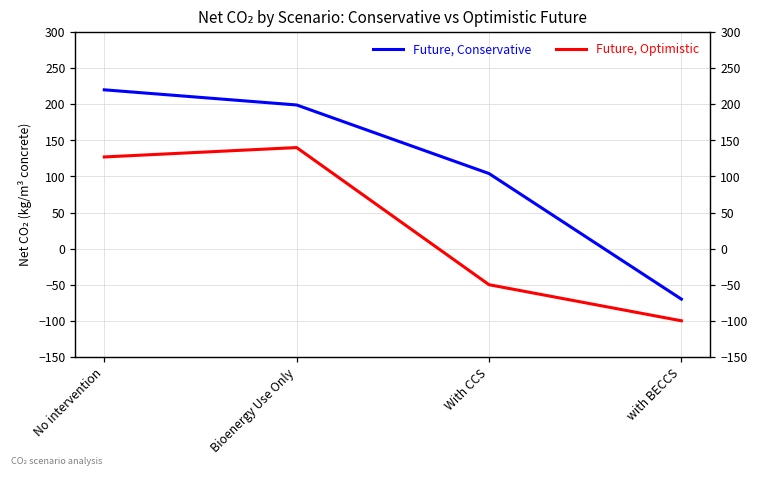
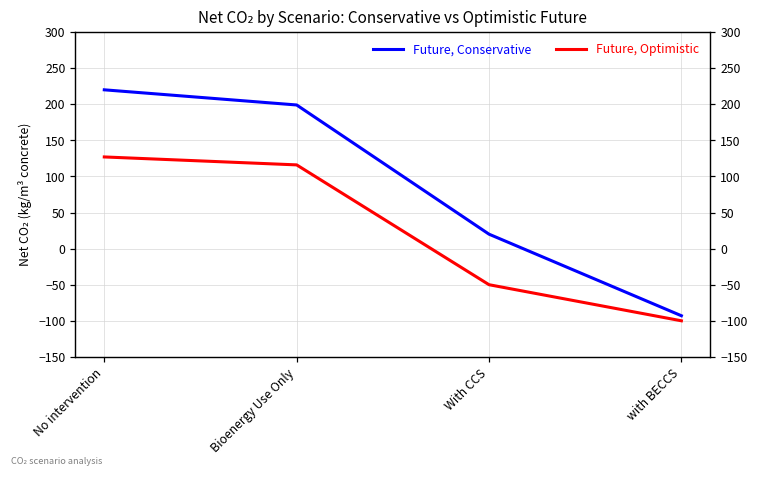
Future, Optimistic, Bioenergy Use Only: 140 -> 120
Future, Conservative, With CCS: 100 -> 20
Future, Conservative, with BECCS: -70 -> -90
